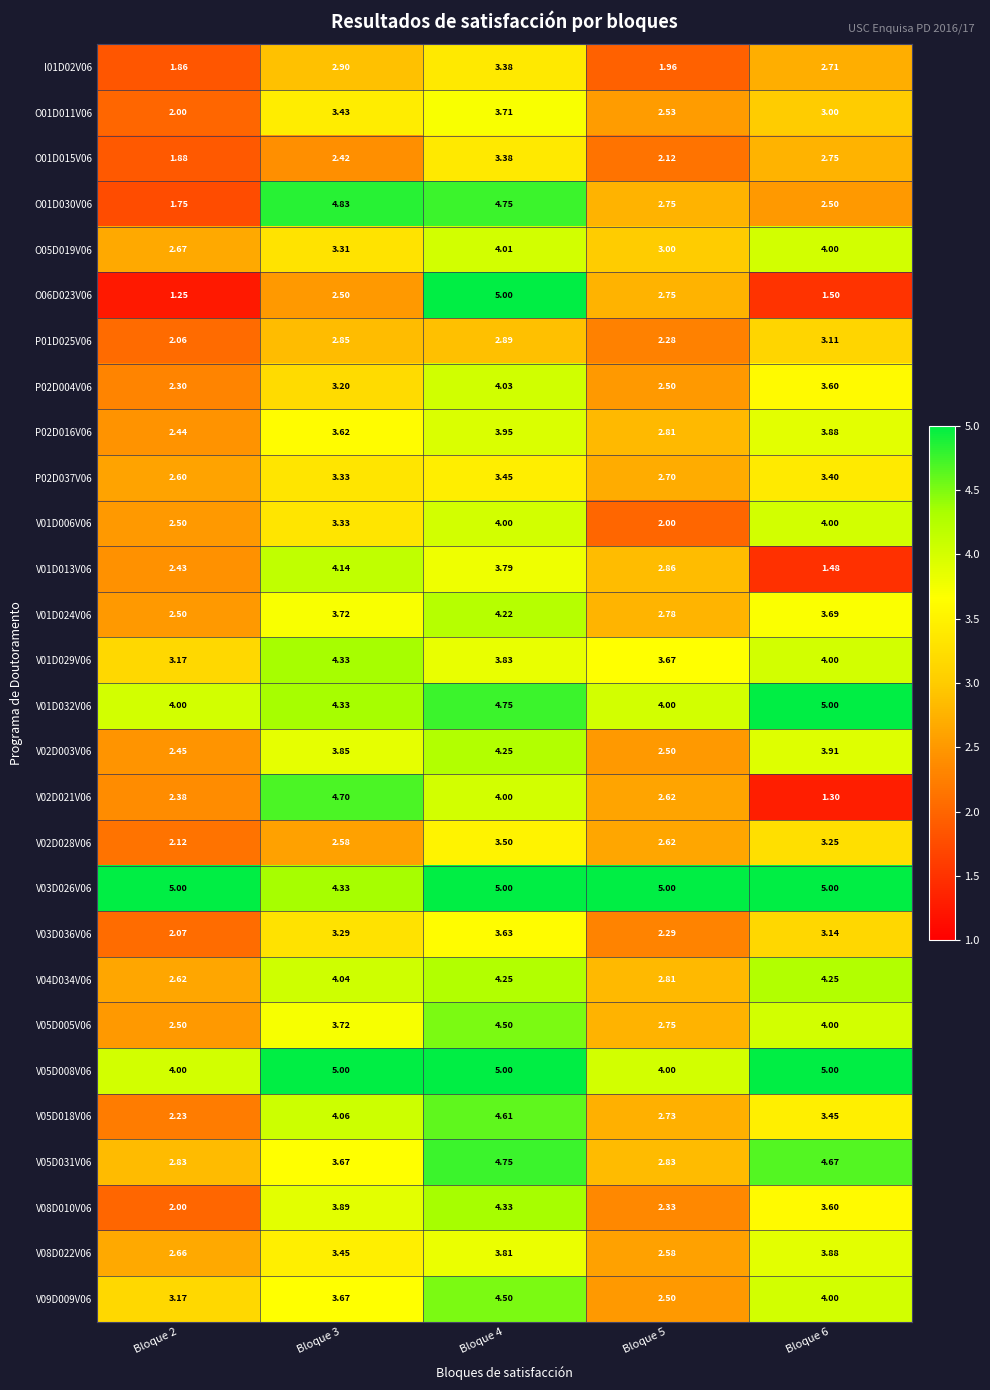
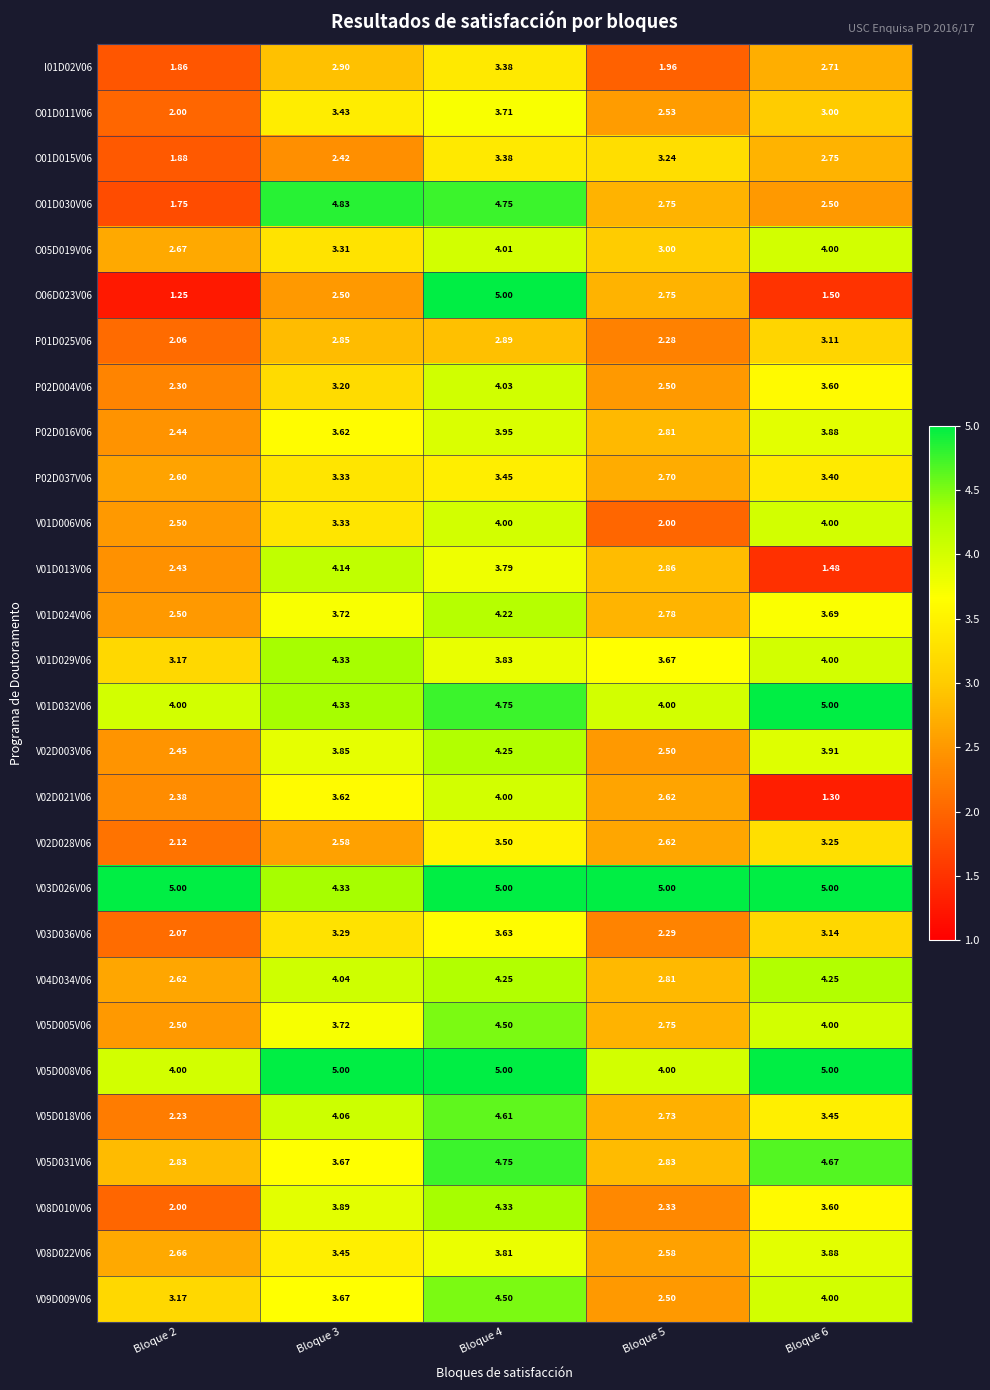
O01D015V06, Bloque 5: 2.12 -> 3.24
V02D021V06, Bloque 3: 4.70 -> 3.62
